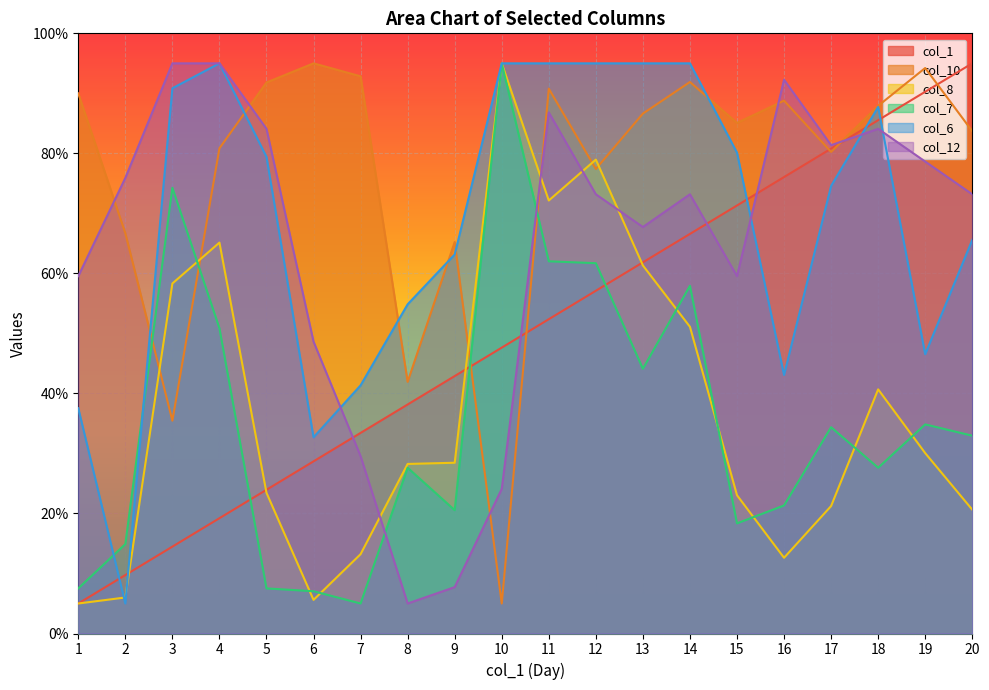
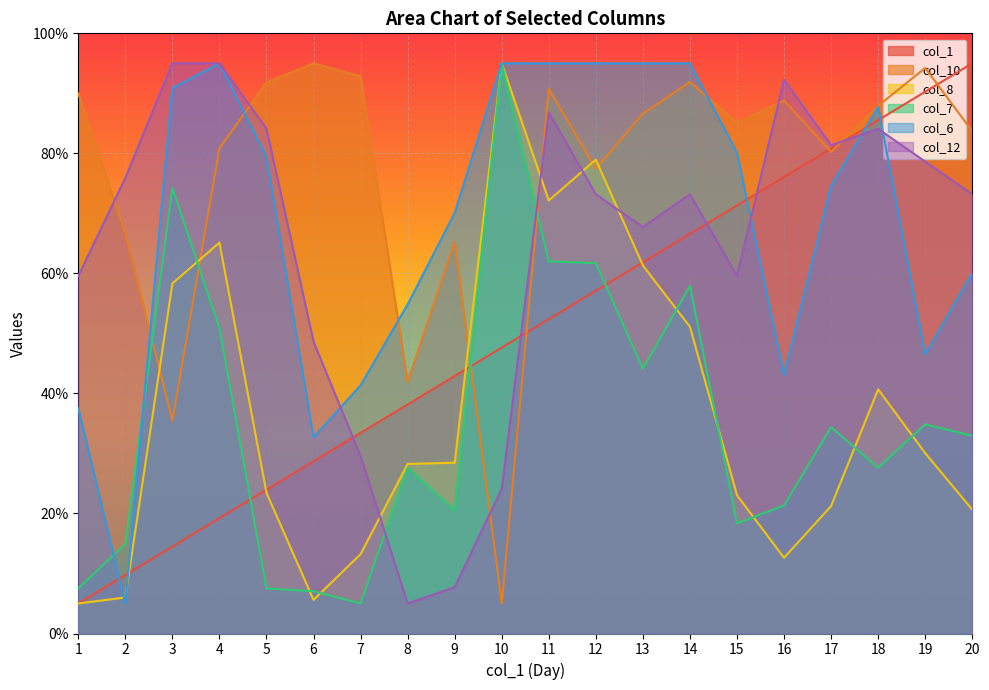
col_6, 9: 63% -> 70%
col_6, 20: 66% -> 60%
